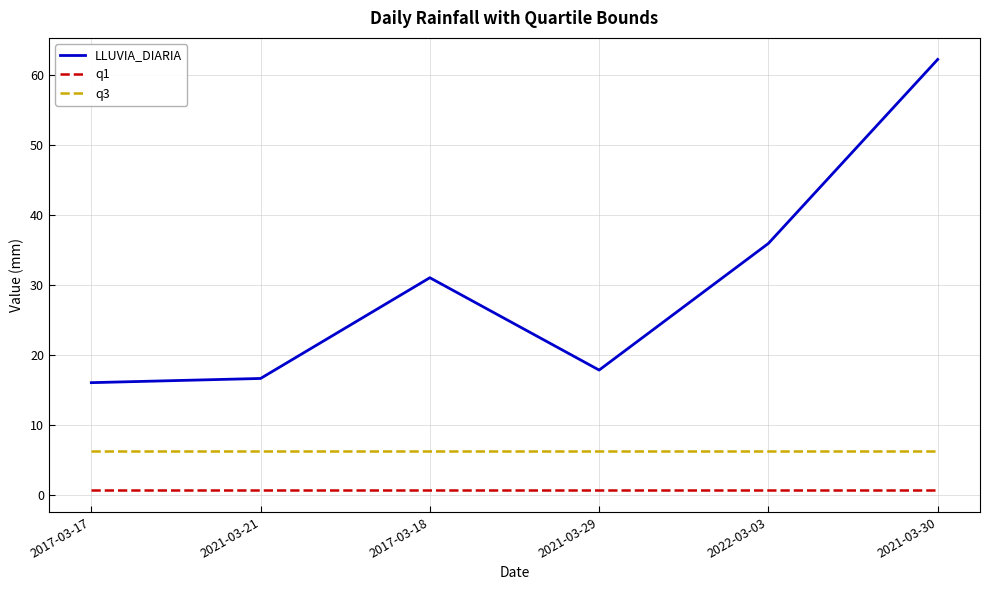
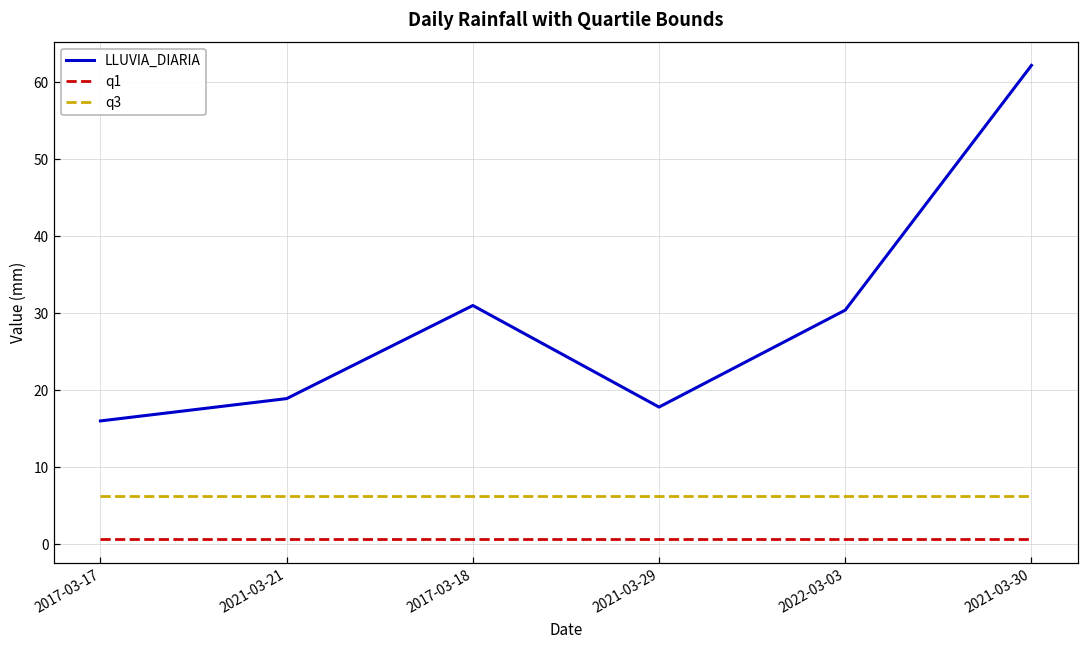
LLUVIA_DIARIA, 2021-03-21: 17 -> 19
LLUVIA_DIARIA, 2022-03-03: 36 -> 30
